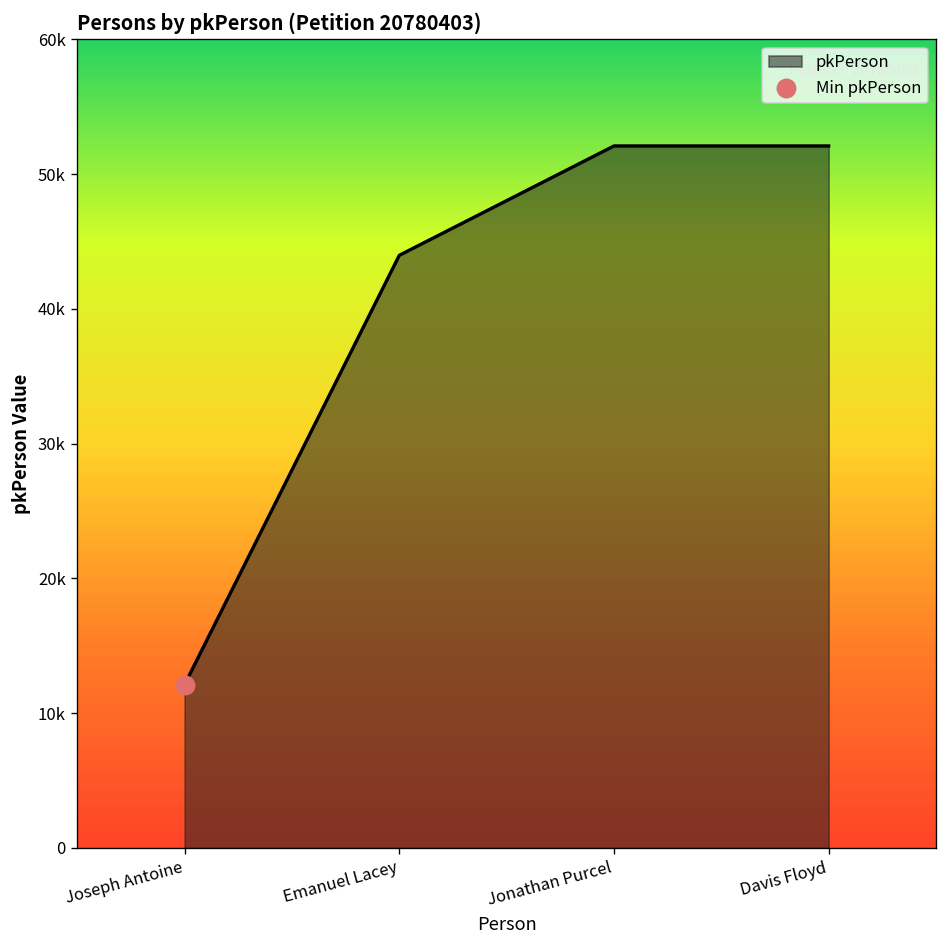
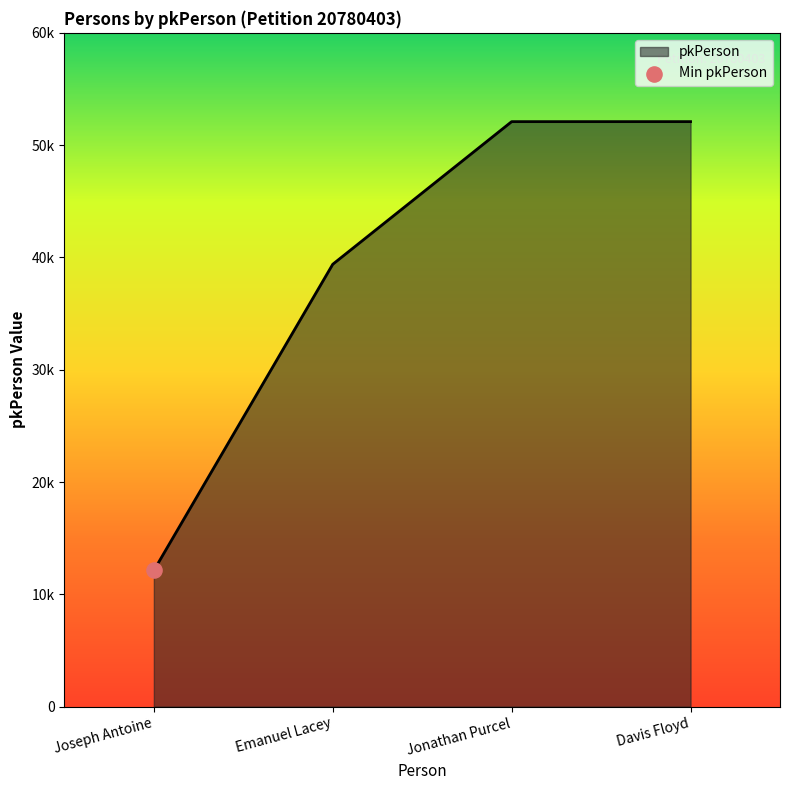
pkPerson, Emanuel Lacey: 44000 -> 39400
